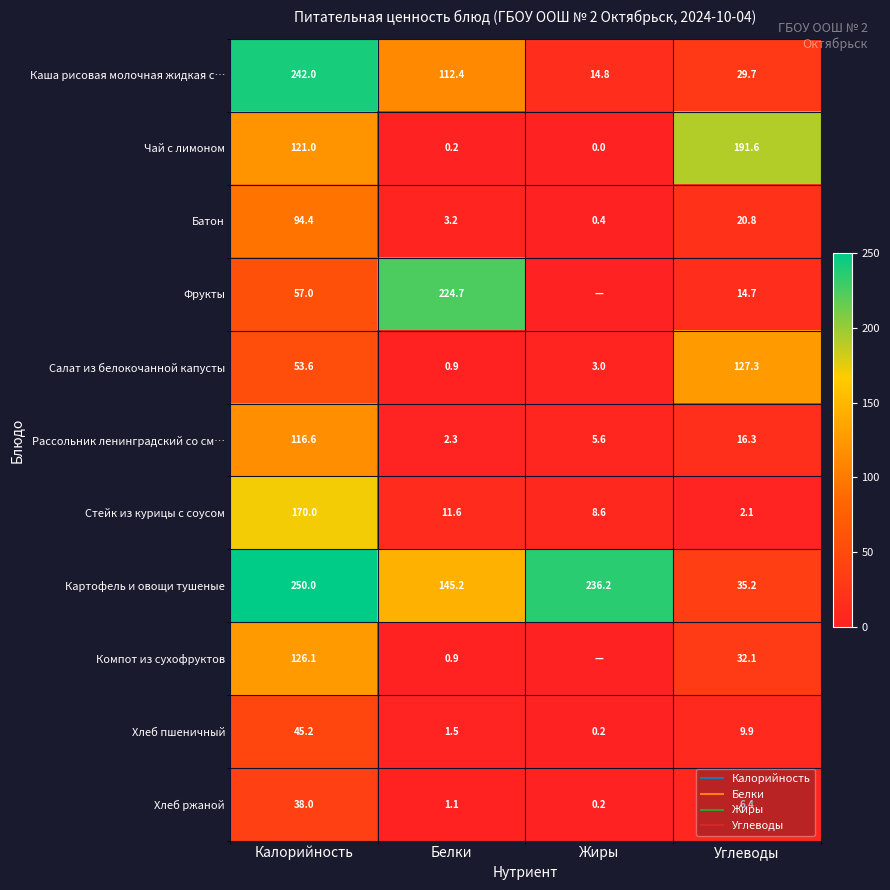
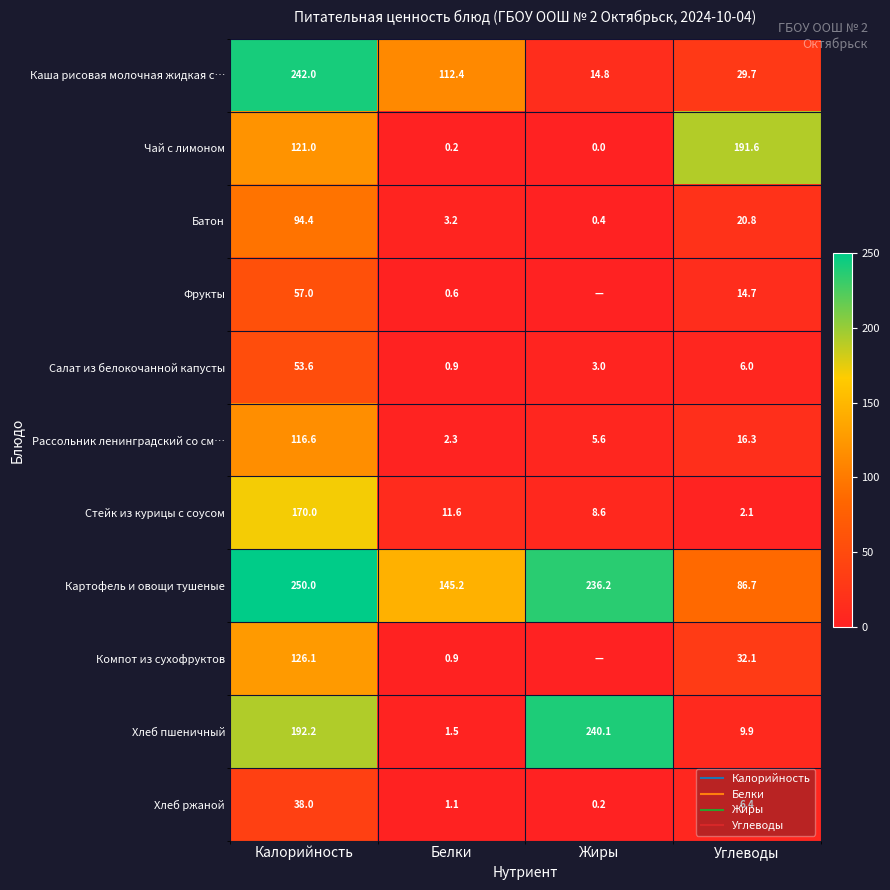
Фрукты, Белки: 224.7 -> 0.6
Салат из белокочанной капусты, Углеводы: 127.3 -> 6.0
Картофель и овощи тушеные, Углеводы: 35.2 -> 86.7
Хлеб пшеничный, Калорийность: 45.2 -> 192.2
Хлеб пшеничный, Жиры: 0.2 -> 240.1
